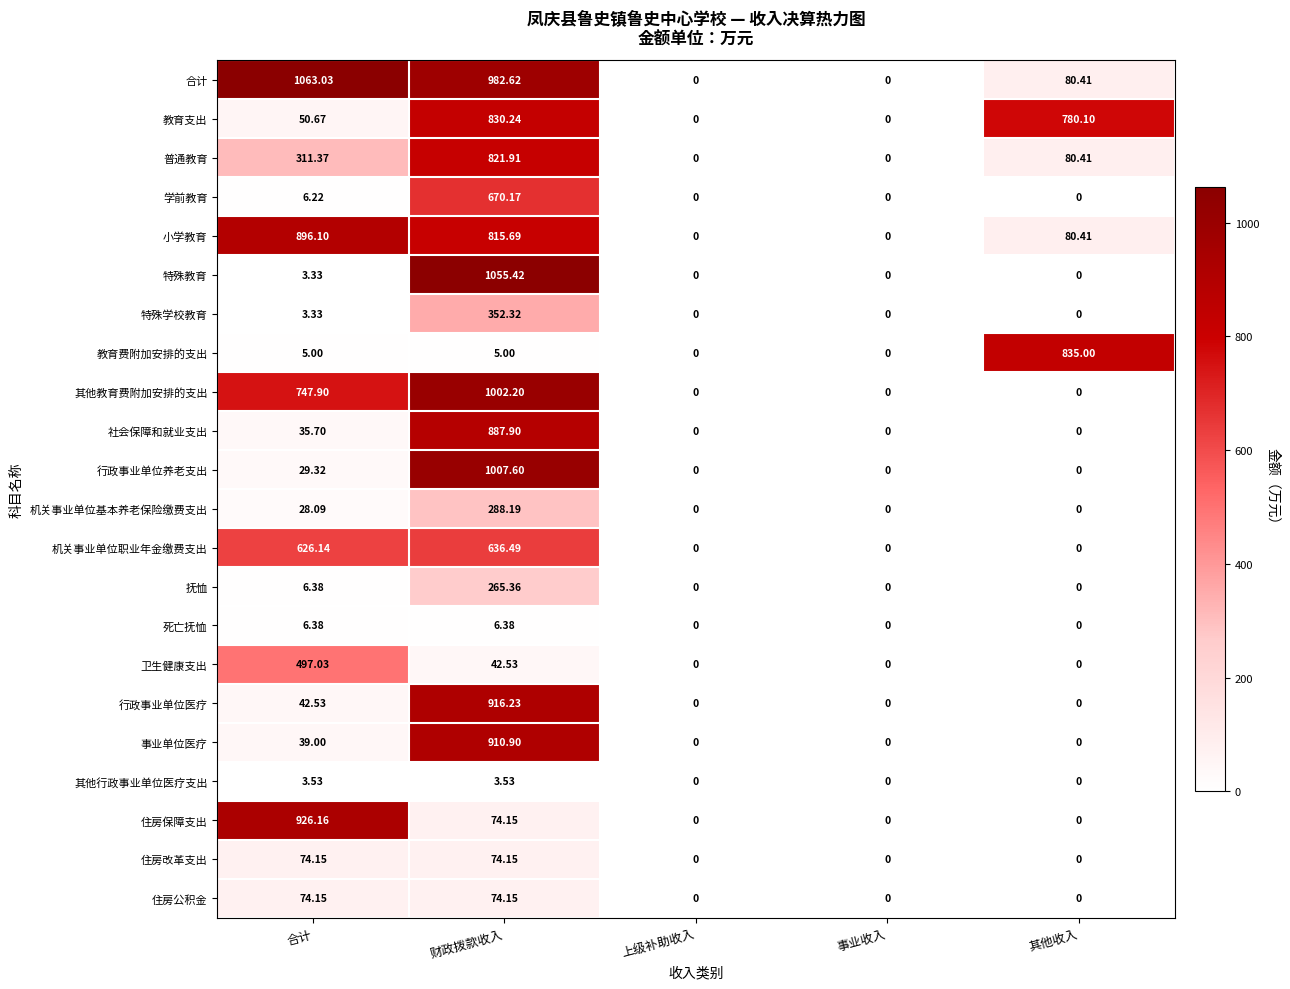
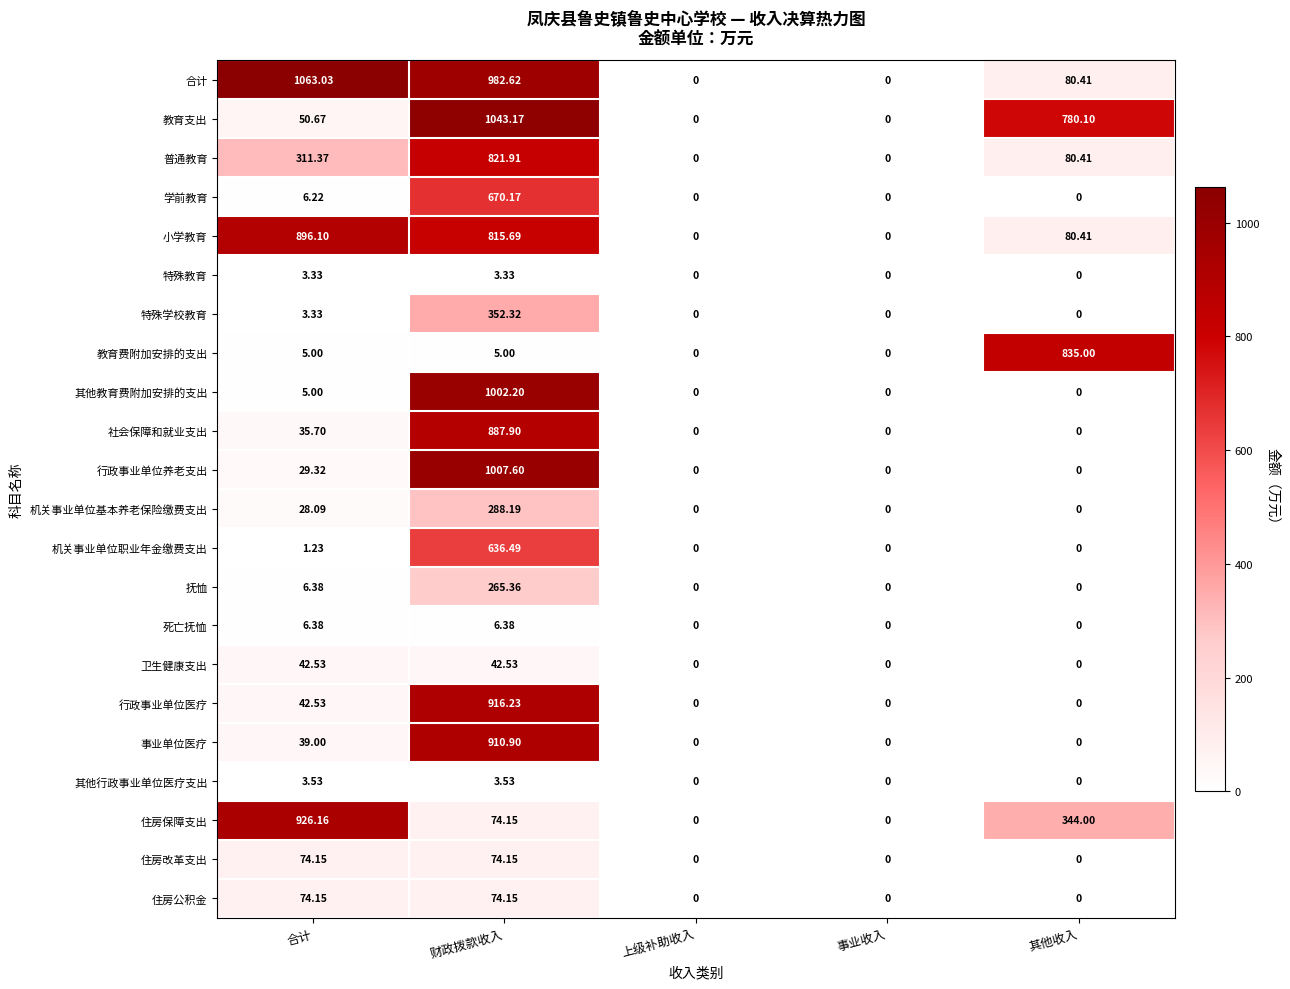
教育支出, 财政拨款收入: 830.24 -> 1043.17
特殊教育, 财政拨款收入: 1055.42 -> 3.33
其他教育费附加安排的支出, 合计: 747.90 -> 5.00
机关事业单位职业年金缴费支出, 合计: 626.14 -> 1.23
卫生健康支出, 合计: 497.03 -> 42.53
住房保障支出, 其他收入: 0 -> 344.00
